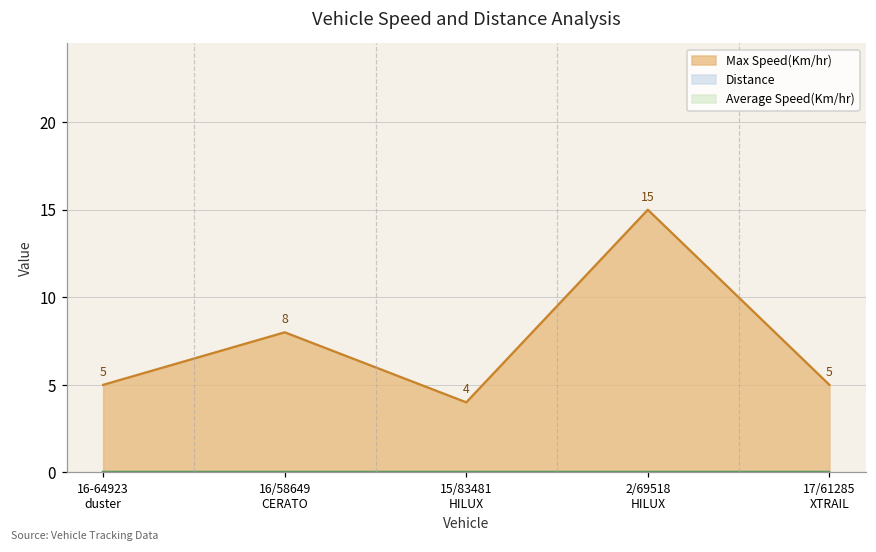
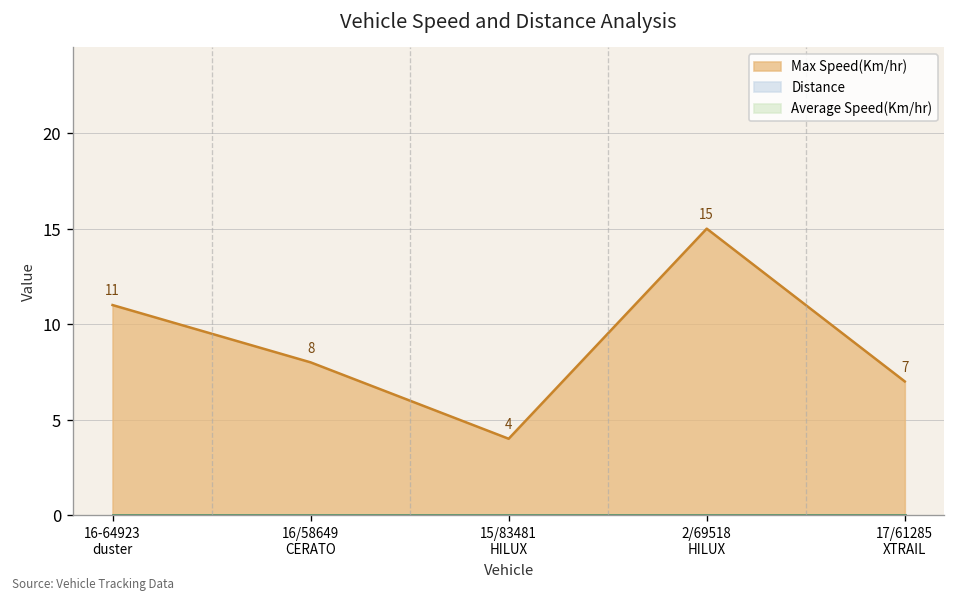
Max Speed(Km/hr), 16-64923 duster: 5 -> 11
Max Speed(Km/hr), 17/61285 XTRAIL: 5 -> 7
